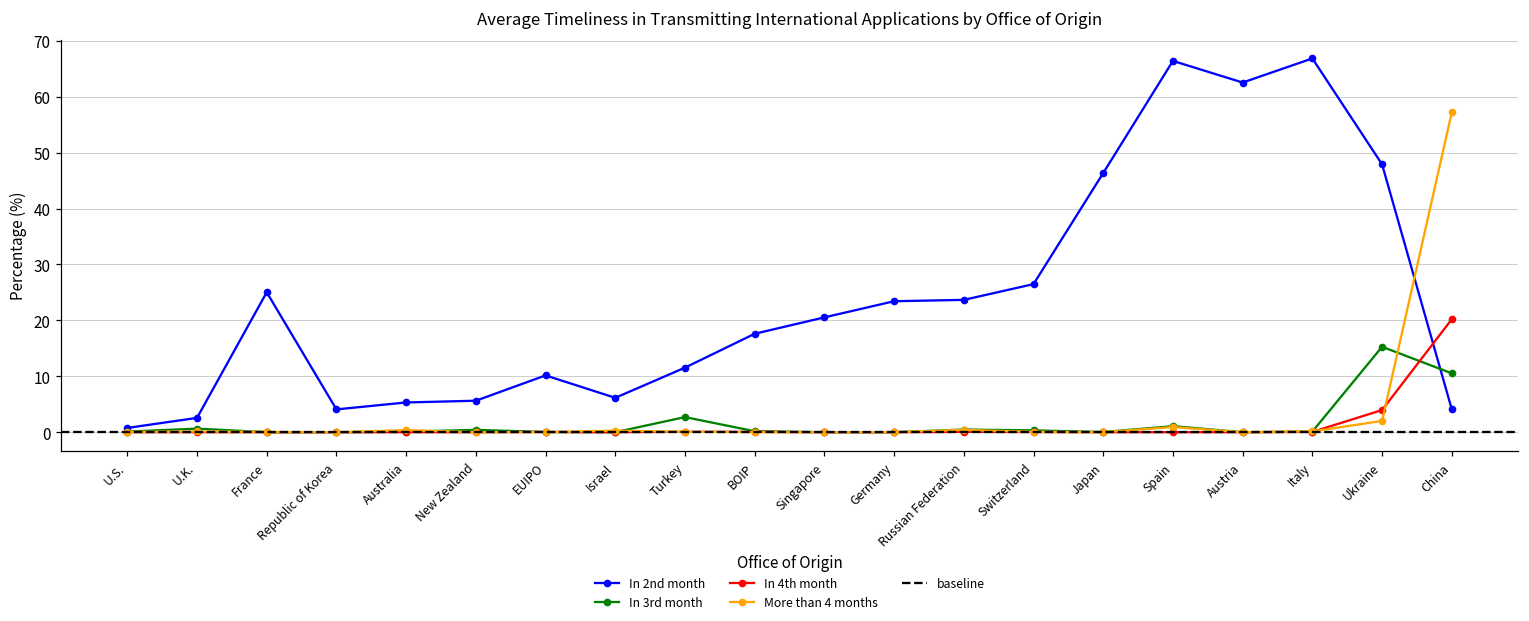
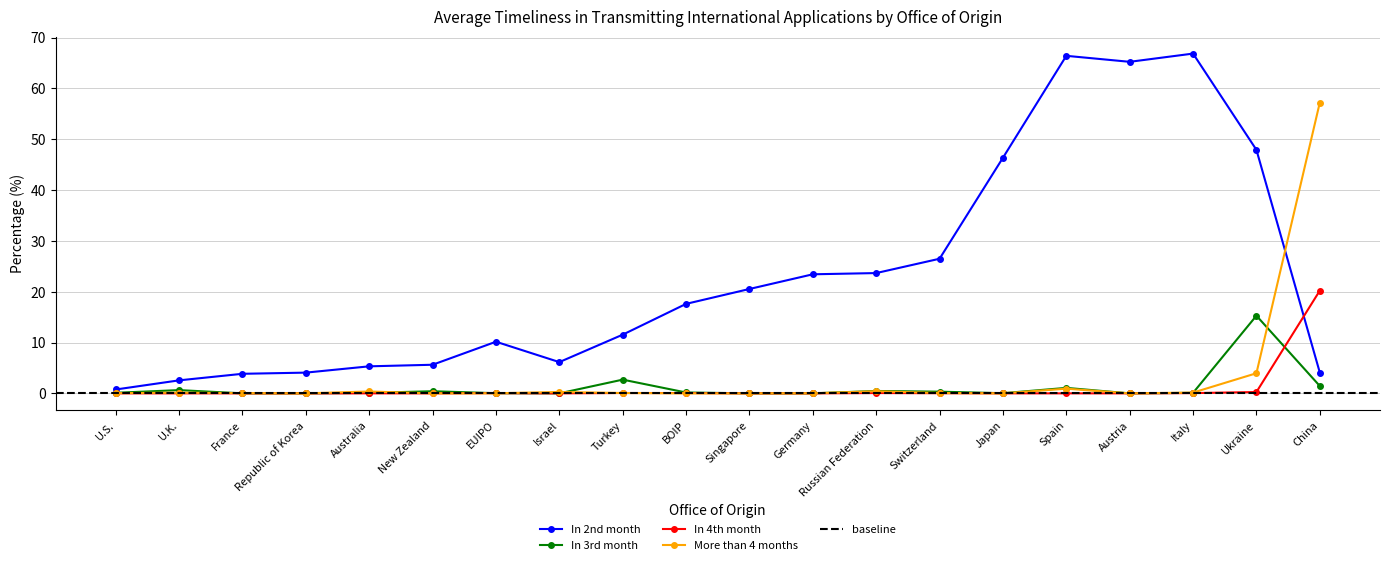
In 2nd month, France: 25 -> 4
In 2nd month, Austria: 63 -> 65
In 4th month, Ukraine: 4 -> 0
More than 4 months, Ukraine: 2 -> 4
In 3rd month, China: 11 -> 1
